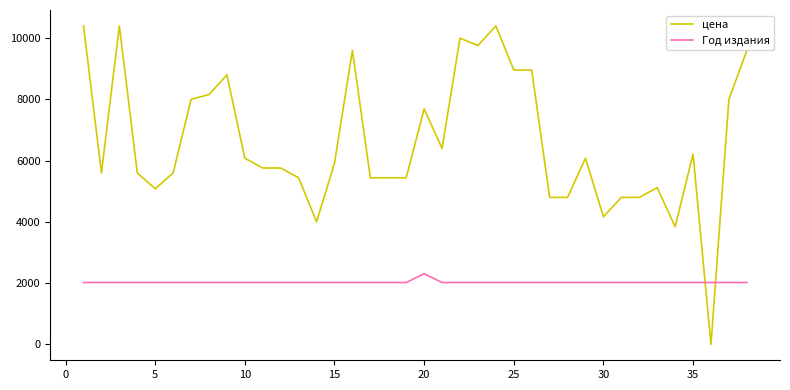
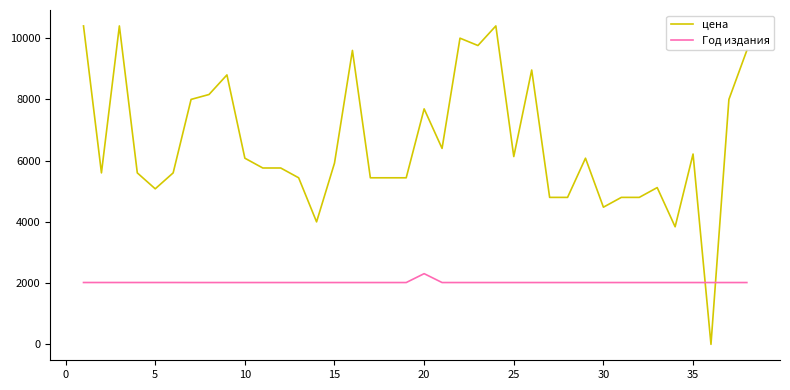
цена, 25: 9000 -> 6100
цена, 30: 4200 -> 4500
